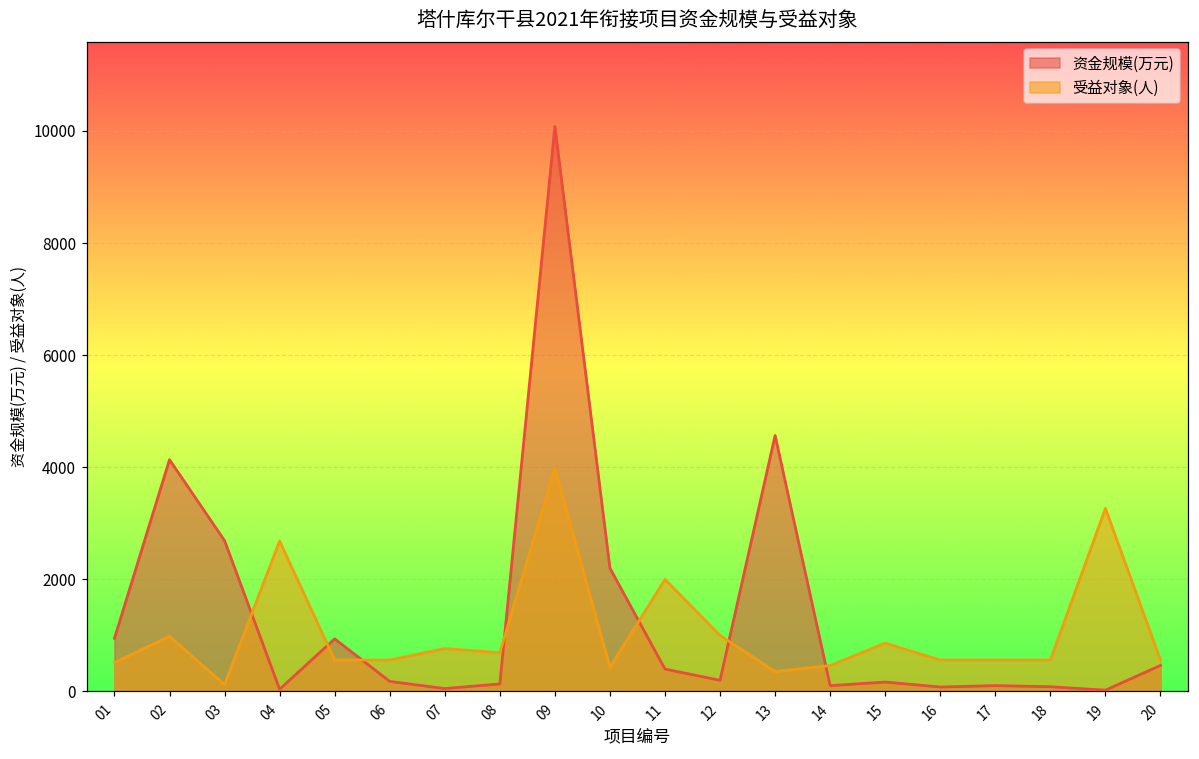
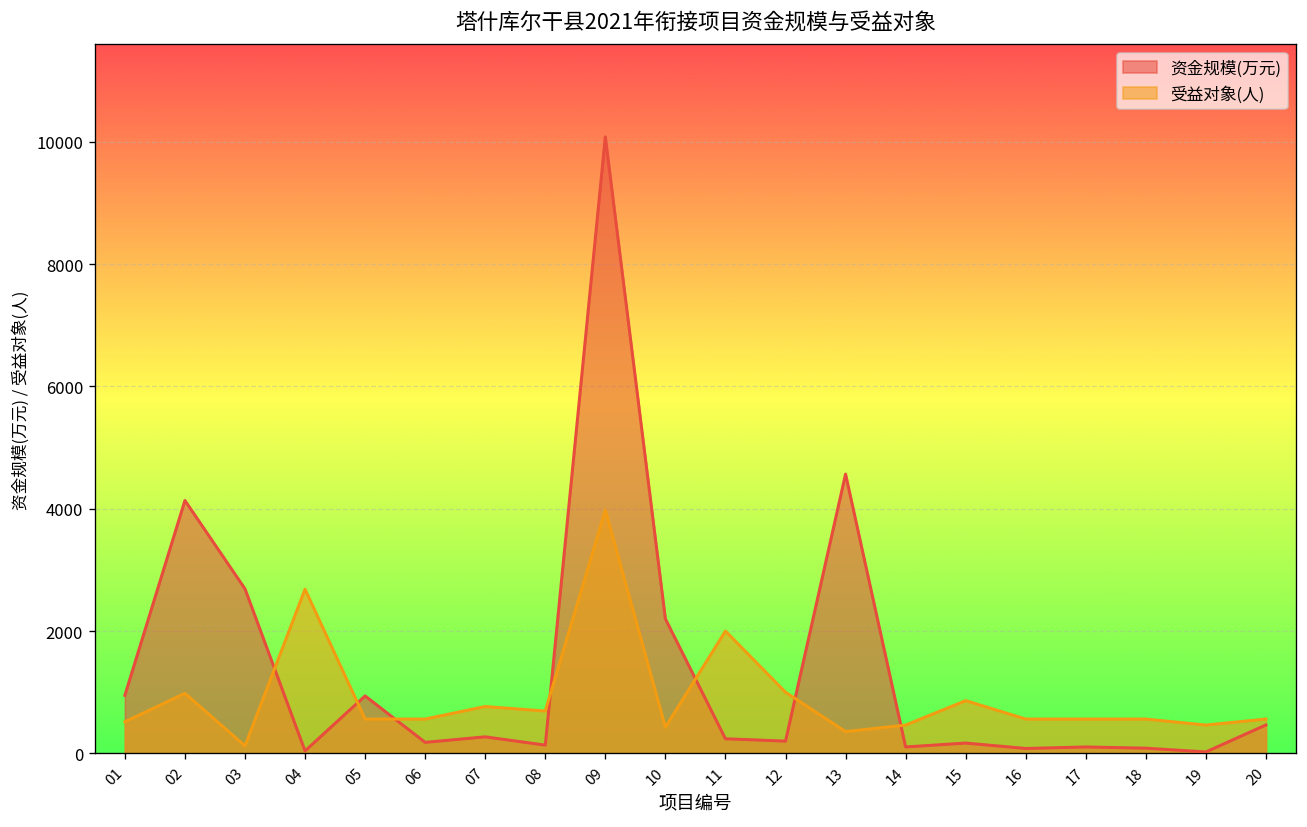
资金规模(万元), 07: 100 -> 300
资金规模(万元), 11: 400 -> 200
受益对象(人), 19: 3300 -> 500
